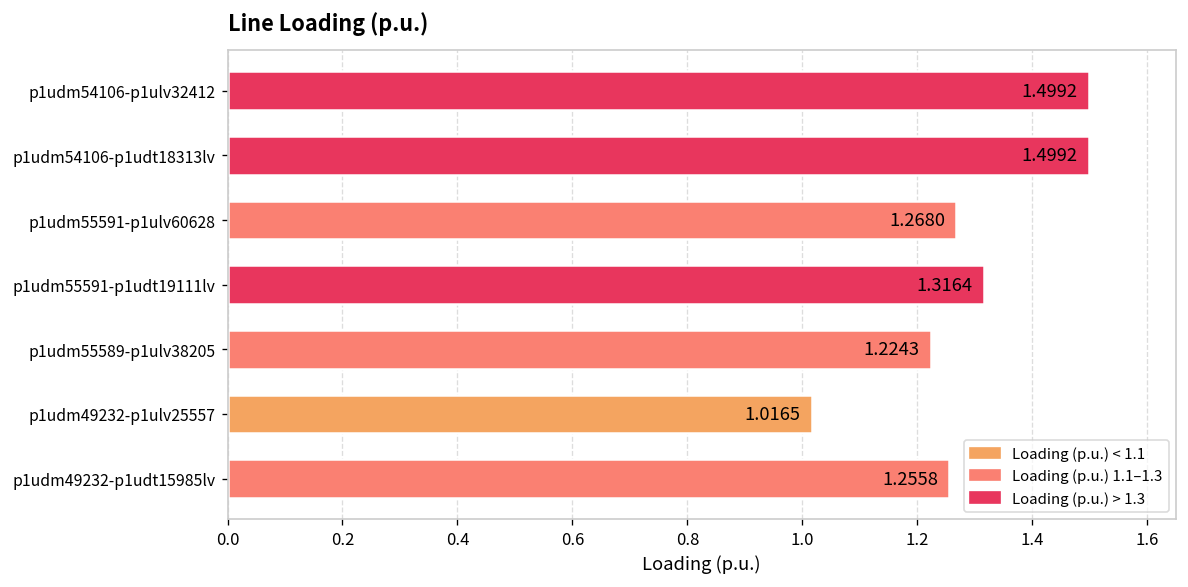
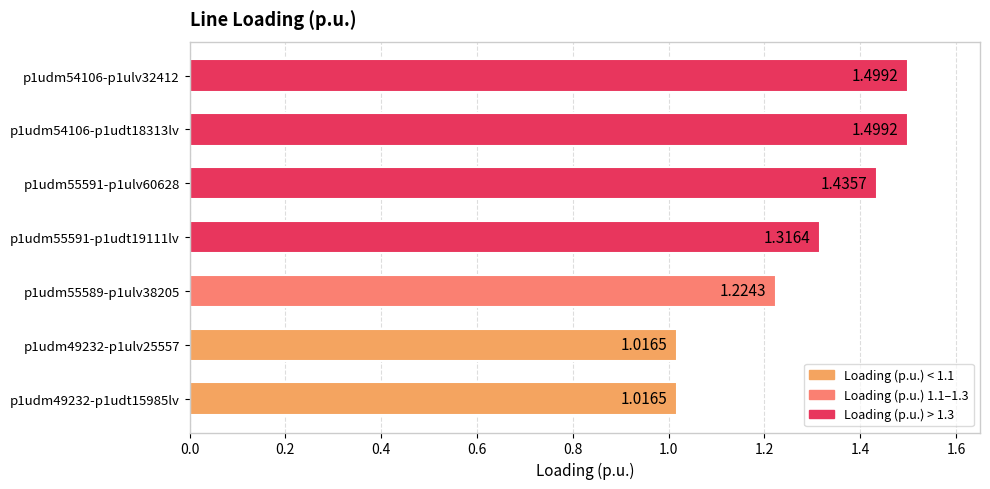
p1udm55591-p1ulv60628: 1.2680 -> 1.4357
p1udm49232-p1udt15985lv: 1.2558 -> 1.0165
